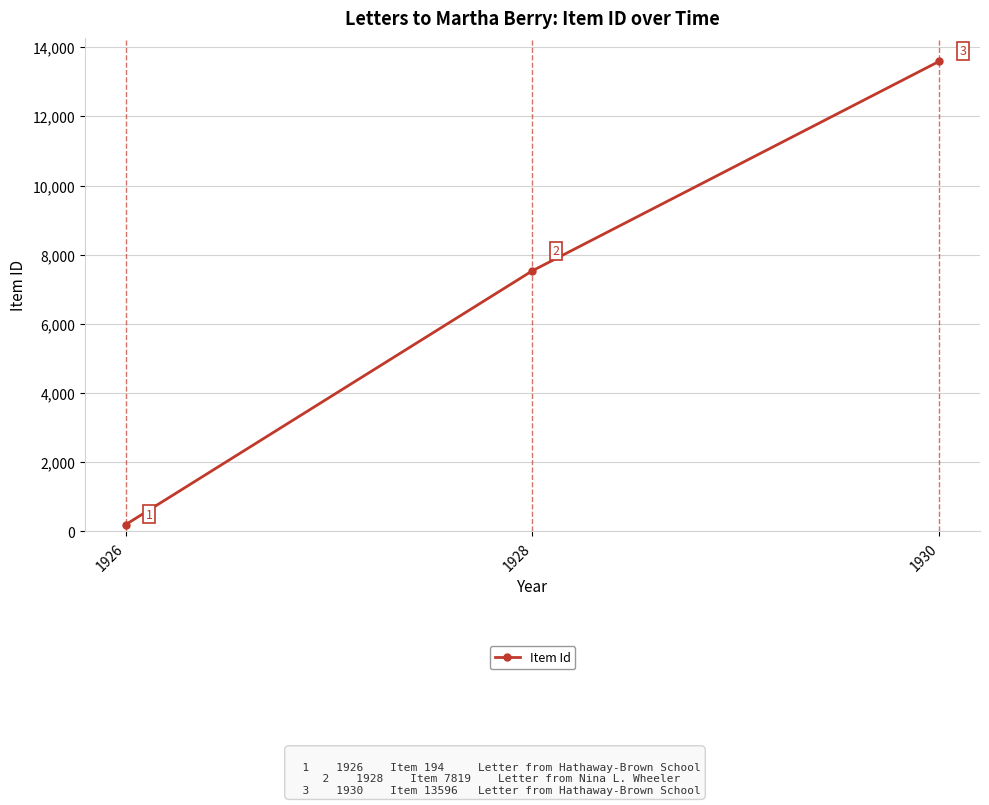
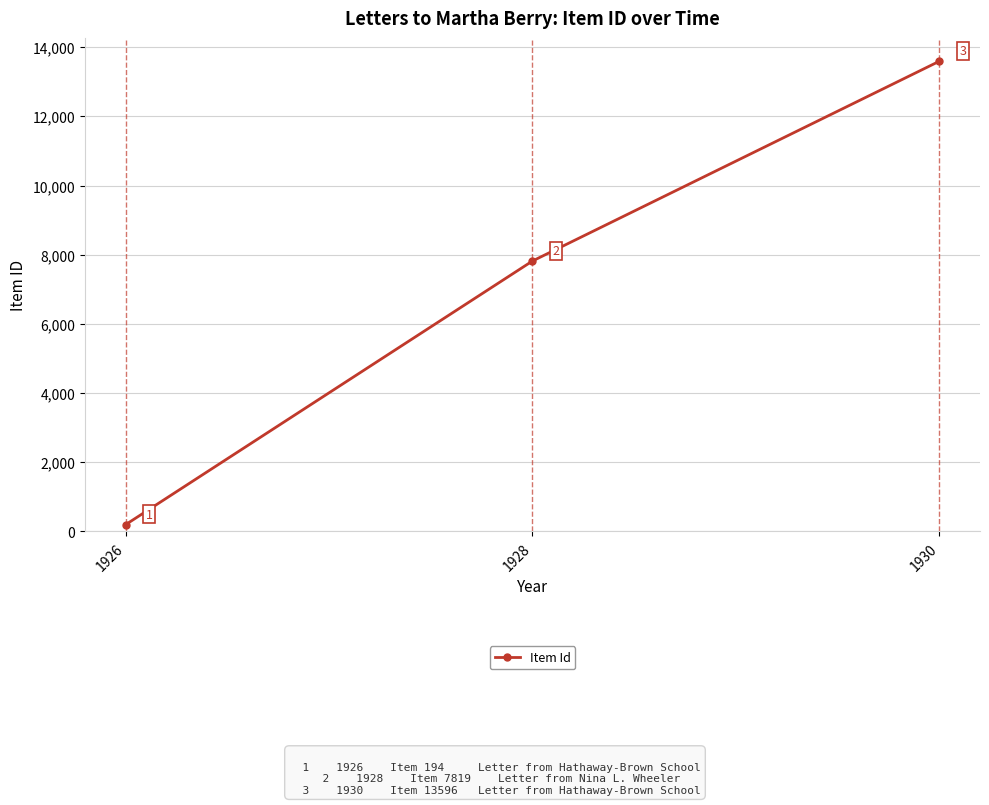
1928: 7,500 -> 7,800
